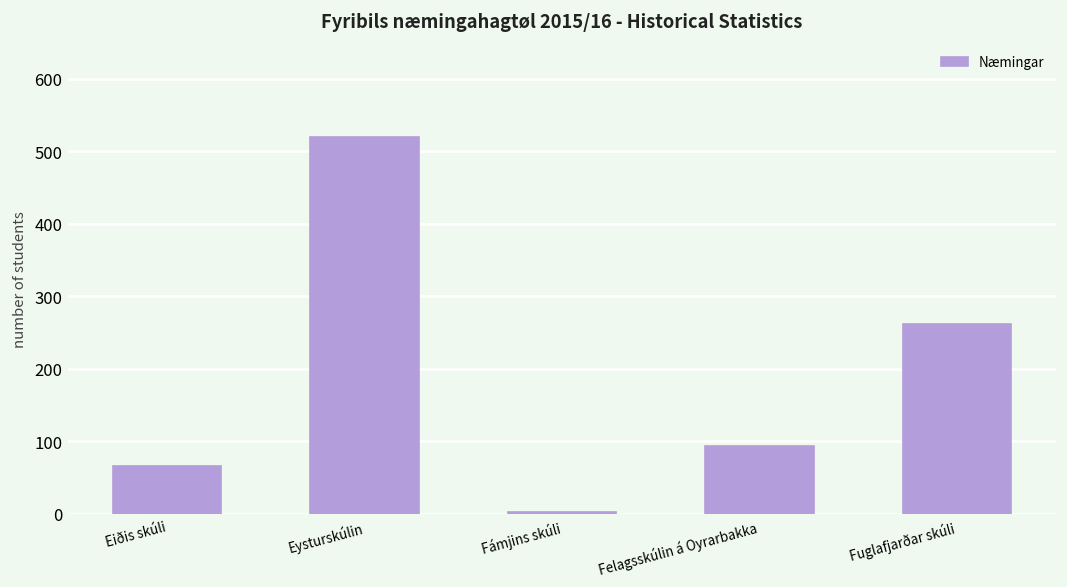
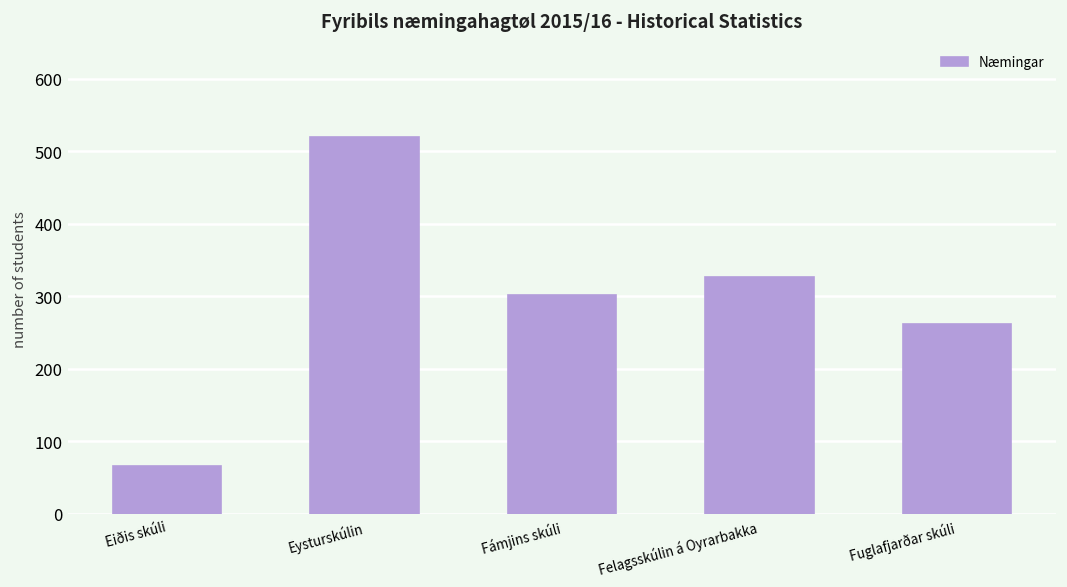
Fámjins skúli: 0 -> 300
Felagsskúlin á Oyrarbakka: 90 -> 330
